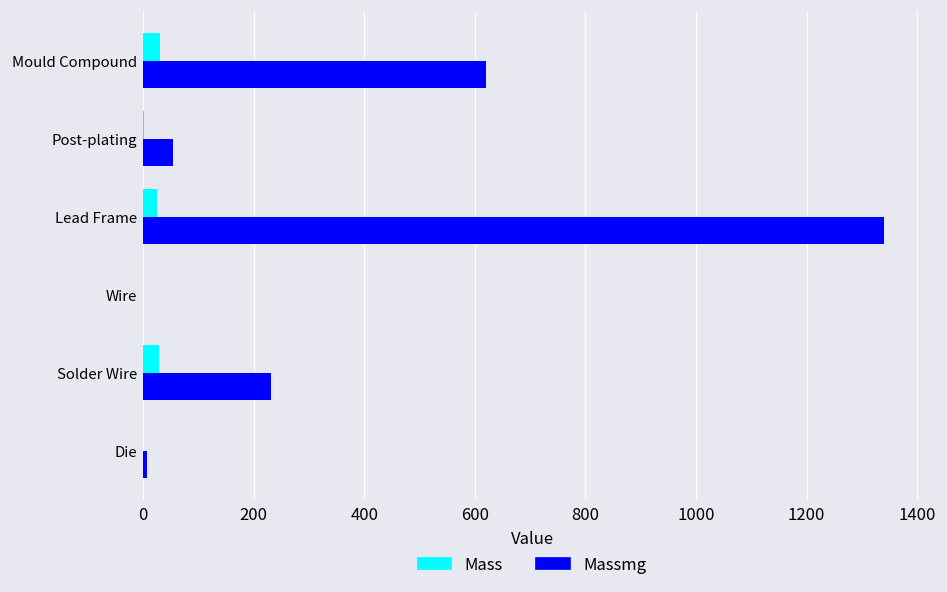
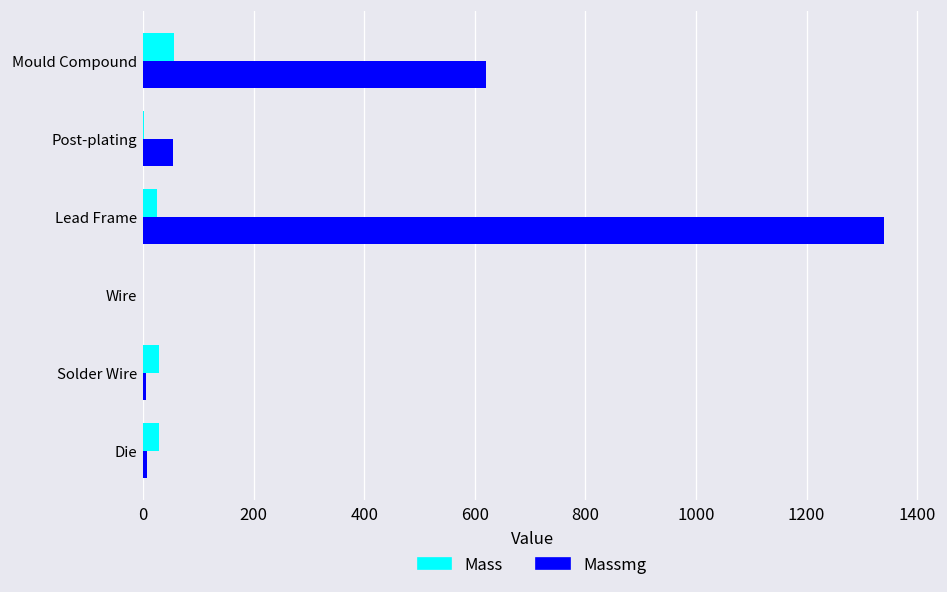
Mass, Mould Compound: 30 -> 60
Massmg, Solder Wire: 230 -> 10
Mass, Die: 0 -> 30
